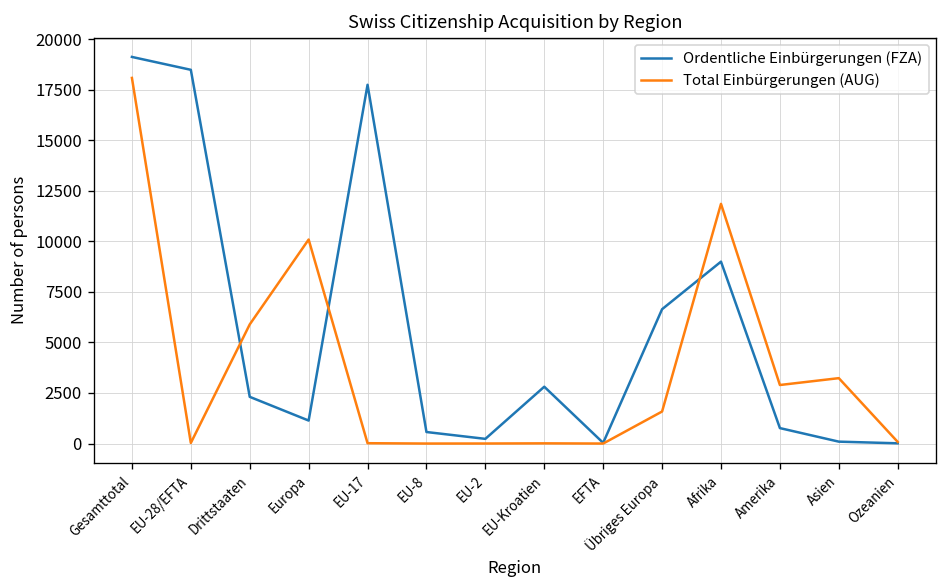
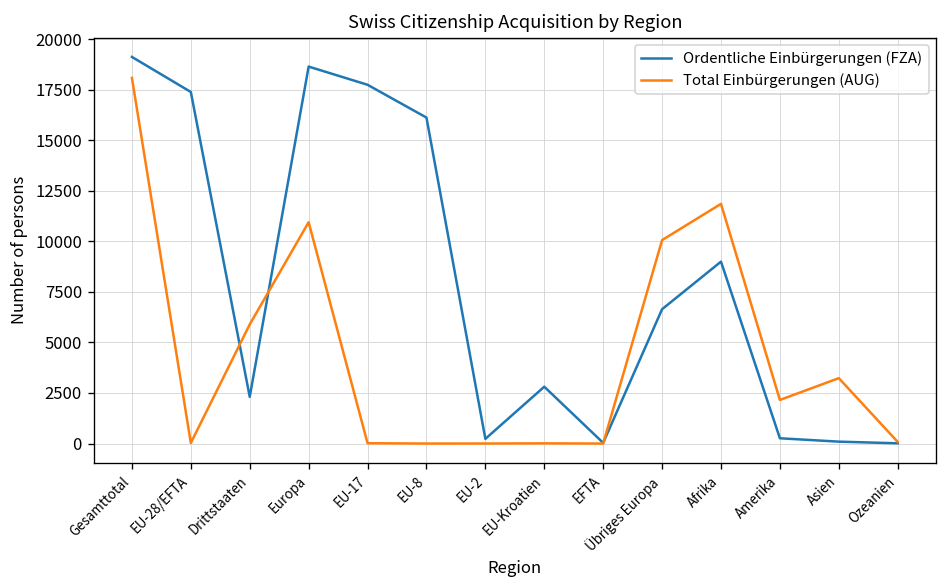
Ordentliche Einbürgerungen (FZA), EU-28/EFTA: 18500 -> 17400
Ordentliche Einbürgerungen (FZA), Europa: 1100 -> 18600
Total Einbürgerungen (AUG), Europa: 10100 -> 10900
Ordentliche Einbürgerungen (FZA), EU-8: 600 -> 16100
Total Einbürgerungen (AUG), Übriges Europa: 1600 -> 10100
Ordentliche Einbürgerungen (FZA), Amerika: 800 -> 300
Total Einbürgerungen (AUG), Amerika: 2900 -> 2200
